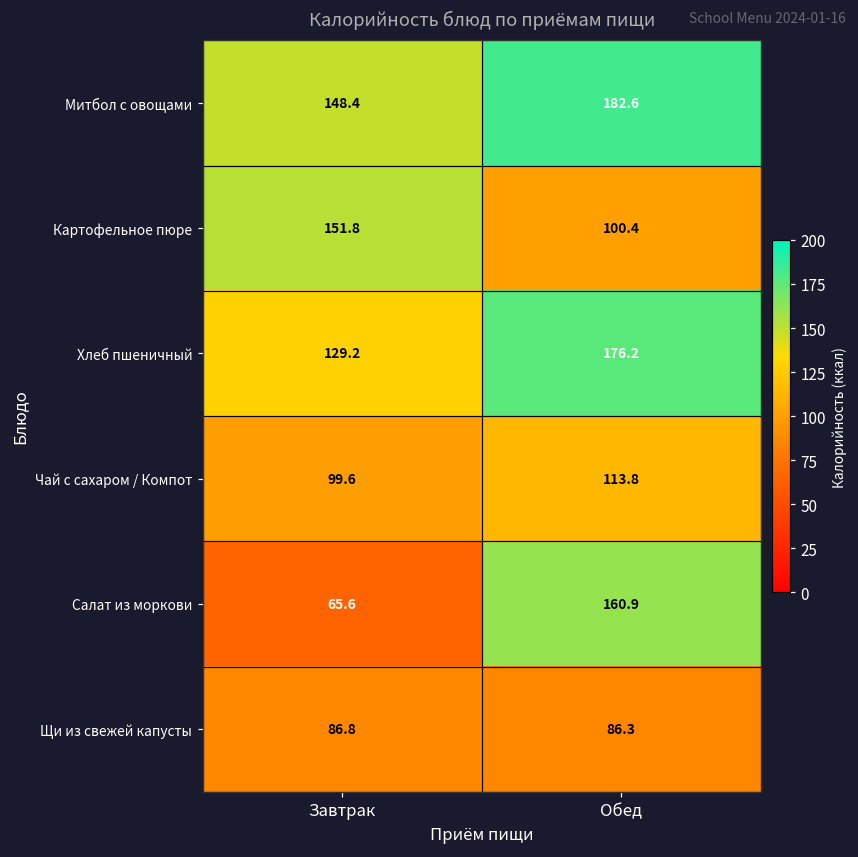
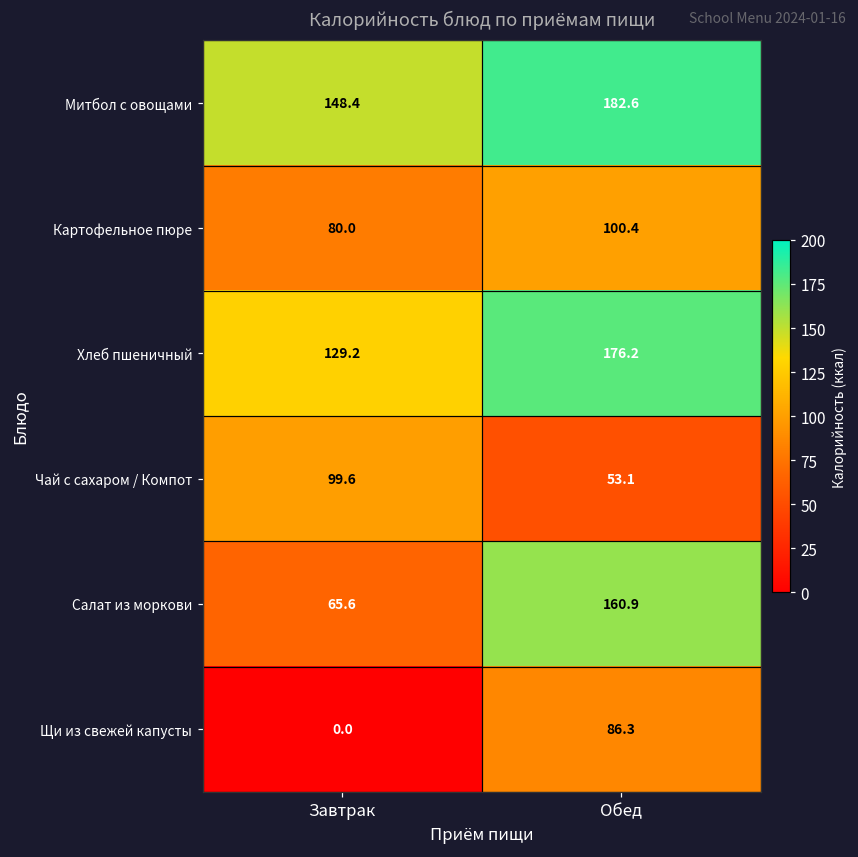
Картофельное пюре, Завтрак: 151.8 -> 80.0
Чай с сахаром / Компот, Обед: 113.8 -> 53.1
Щи из свежей капусты, Завтрак: 86.8 -> 0.0
